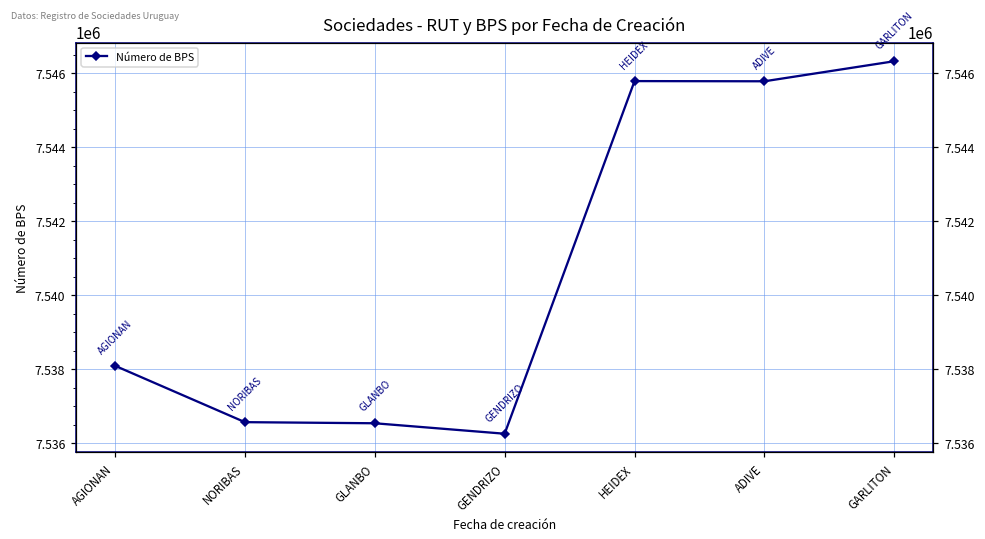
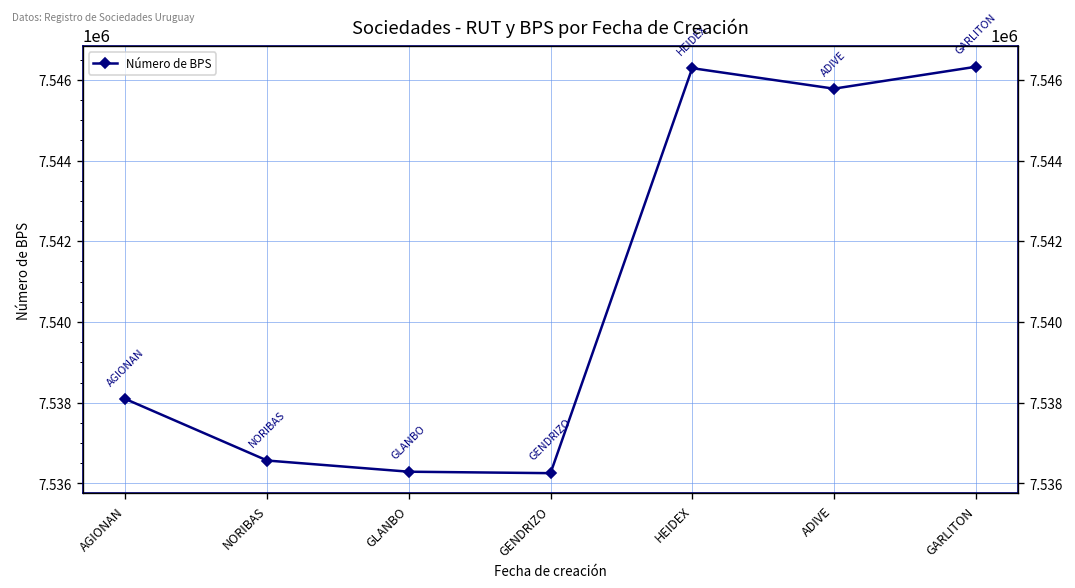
GLANBO: 7536500 -> 7536300
HEIDEX: 7545800 -> 7546300
